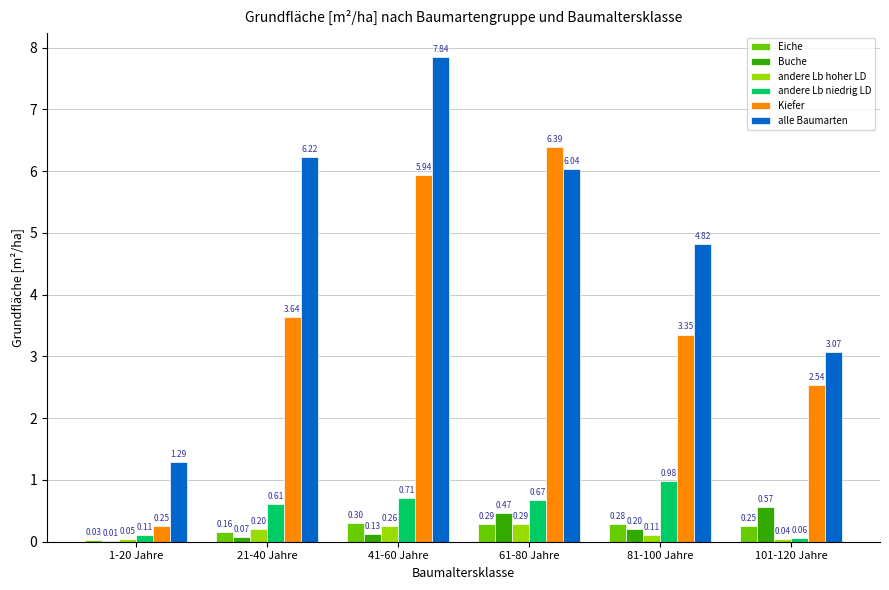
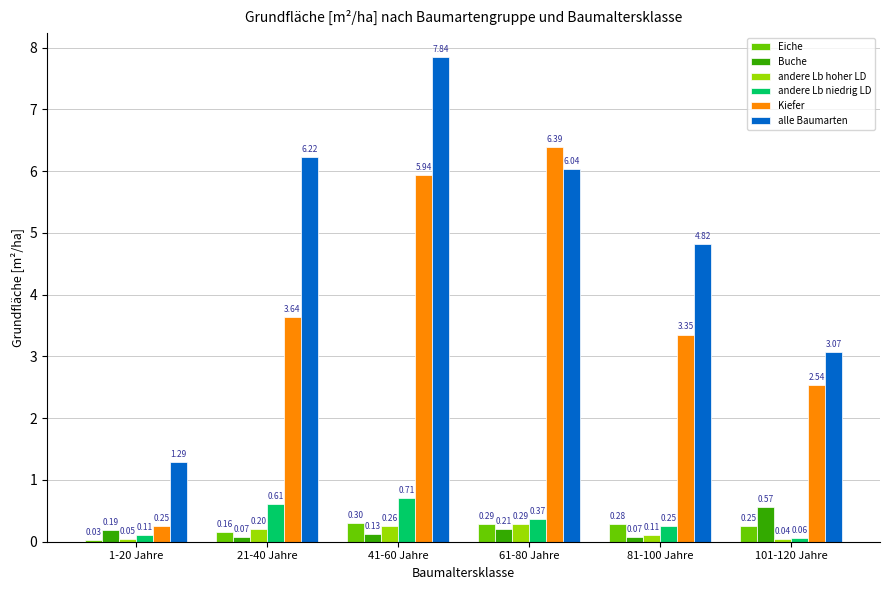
Buche, 1-20 Jahre: 0.01 -> 0.19
Buche, 61-80 Jahre: 0.47 -> 0.21
andere Lb niedrig LD, 61-80 Jahre: 0.67 -> 0.37
Buche, 81-100 Jahre: 0.20 -> 0.07
andere Lb niedrig LD, 81-100 Jahre: 0.98 -> 0.25
